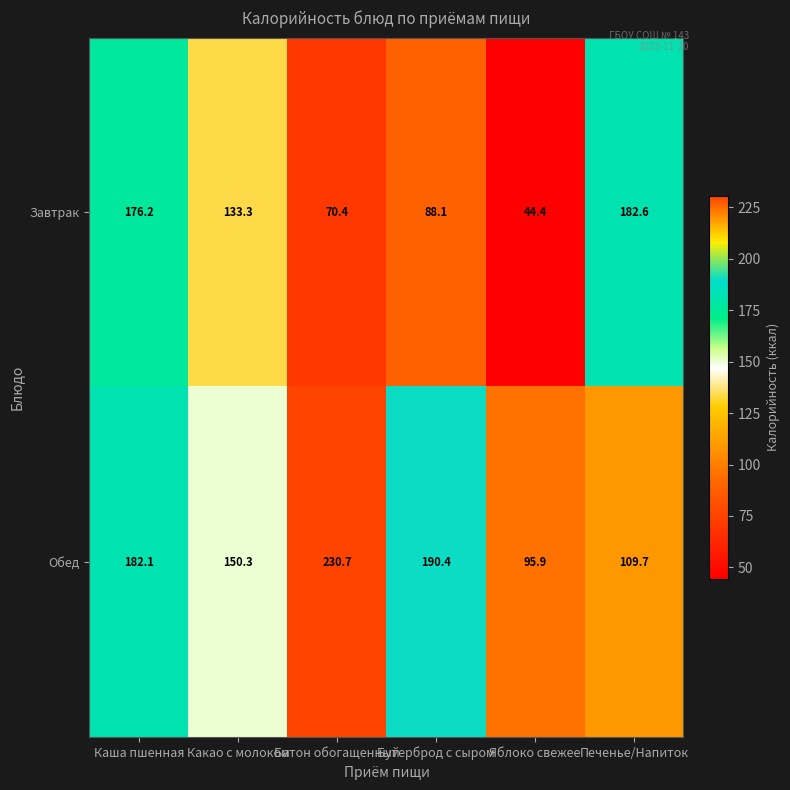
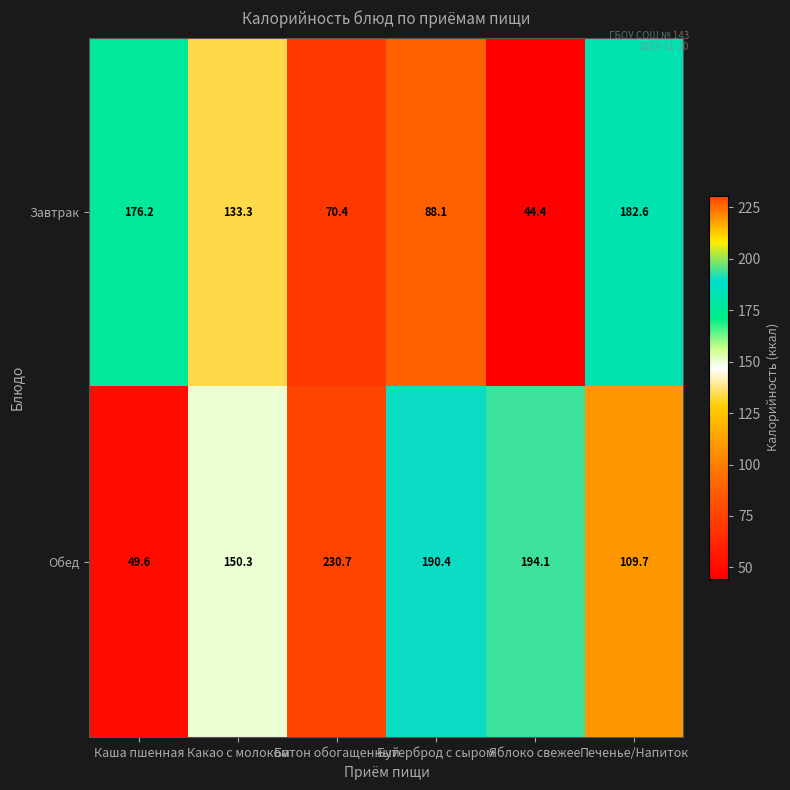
Обед, Каша пшенная: 182.1 -> 49.6
Обед, Яблоко свежее: 95.9 -> 194.1
